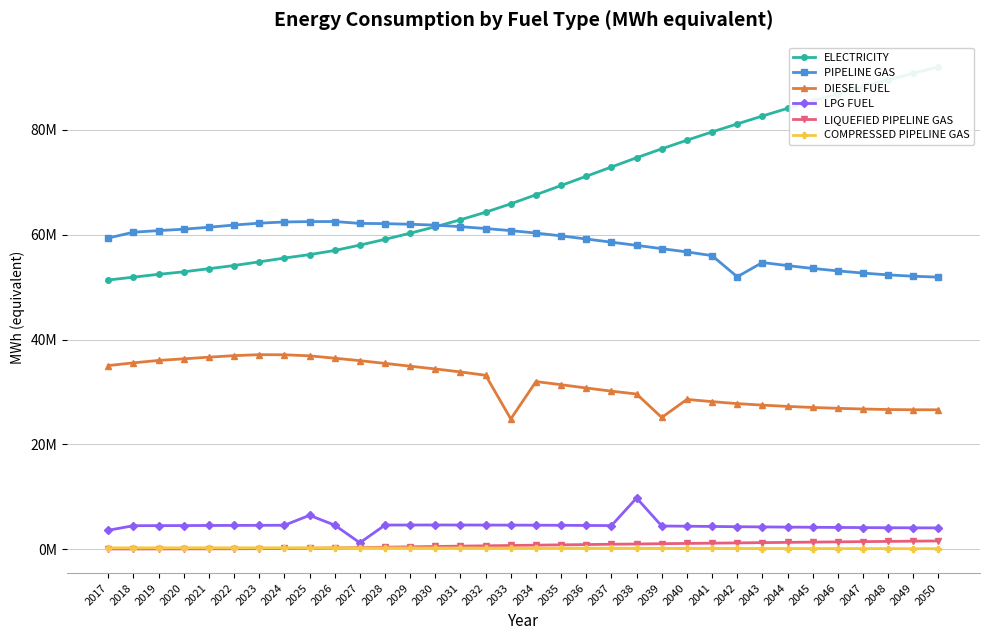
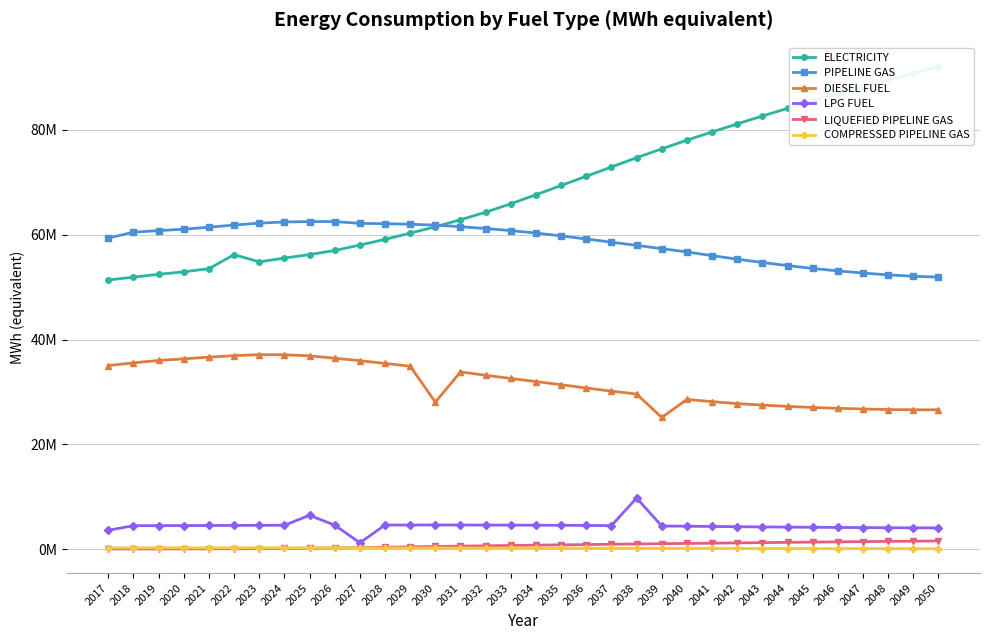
ELECTRICITY, 2022: 54000000 -> 56000000
DIESEL FUEL, 2030: 34000000 -> 28000000
DIESEL FUEL, 2033: 25000000 -> 33000000
PIPELINE GAS, 2042: 52000000 -> 55000000
